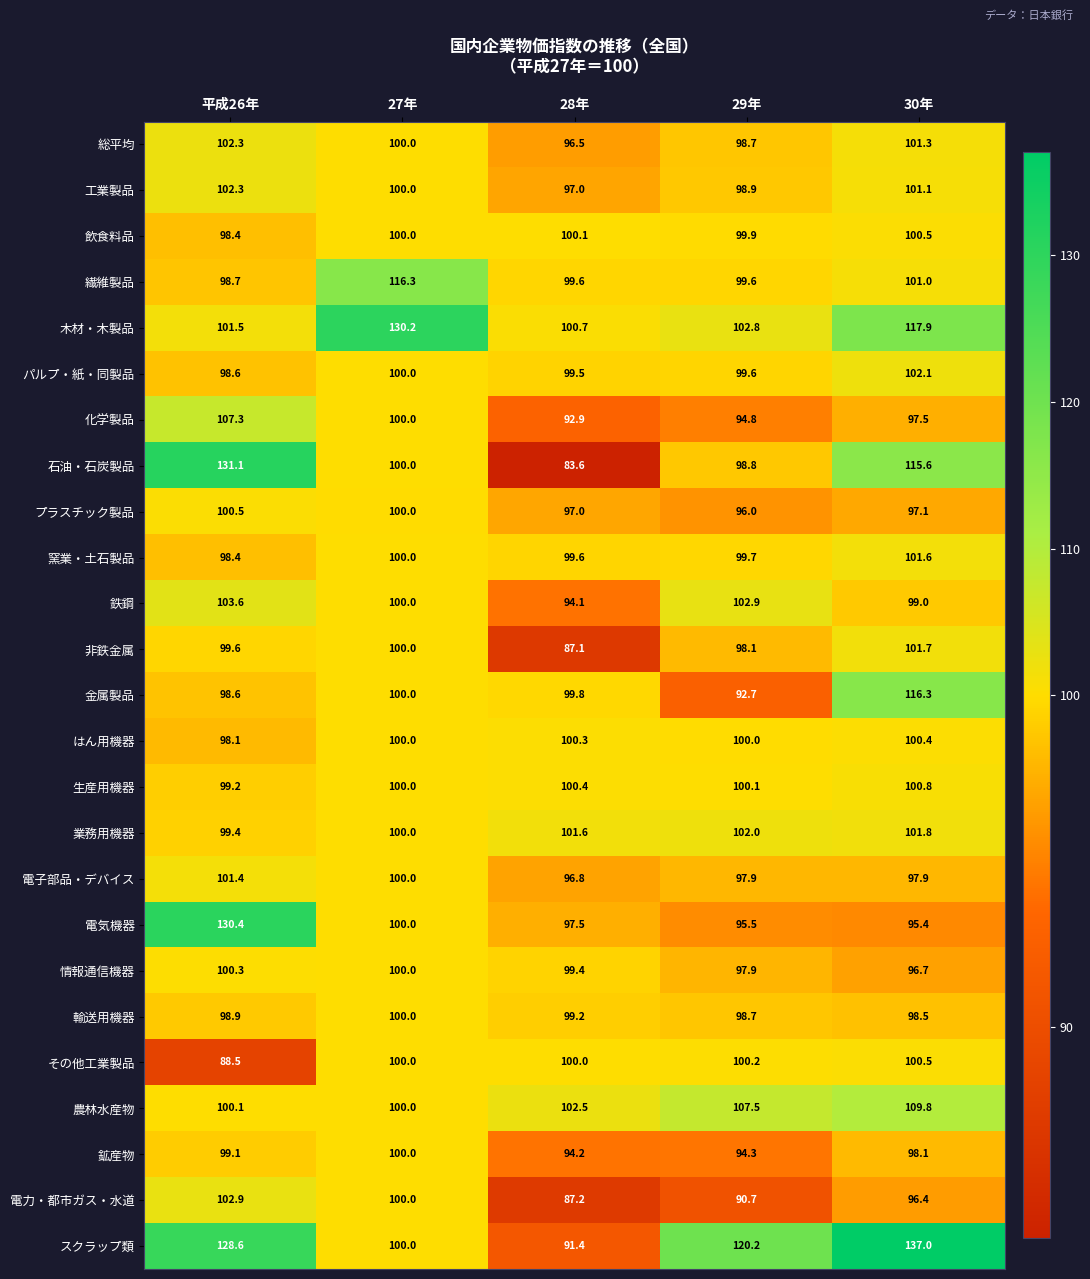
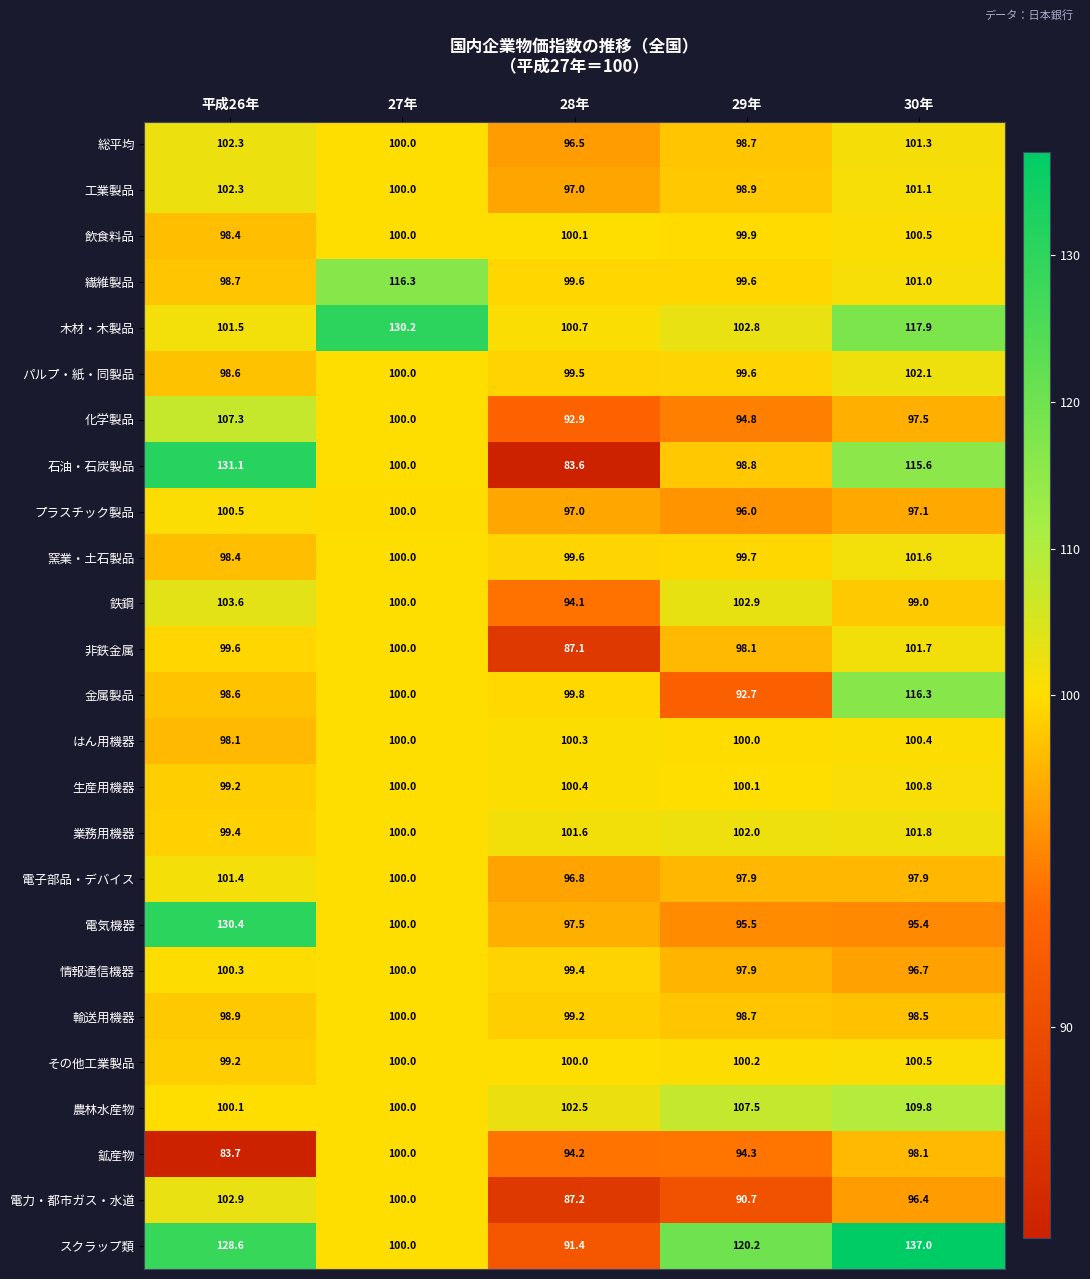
その他工業製品, 平成26年: 88.5 -> 99.2
鉱産物, 平成26年: 99.1 -> 83.7
